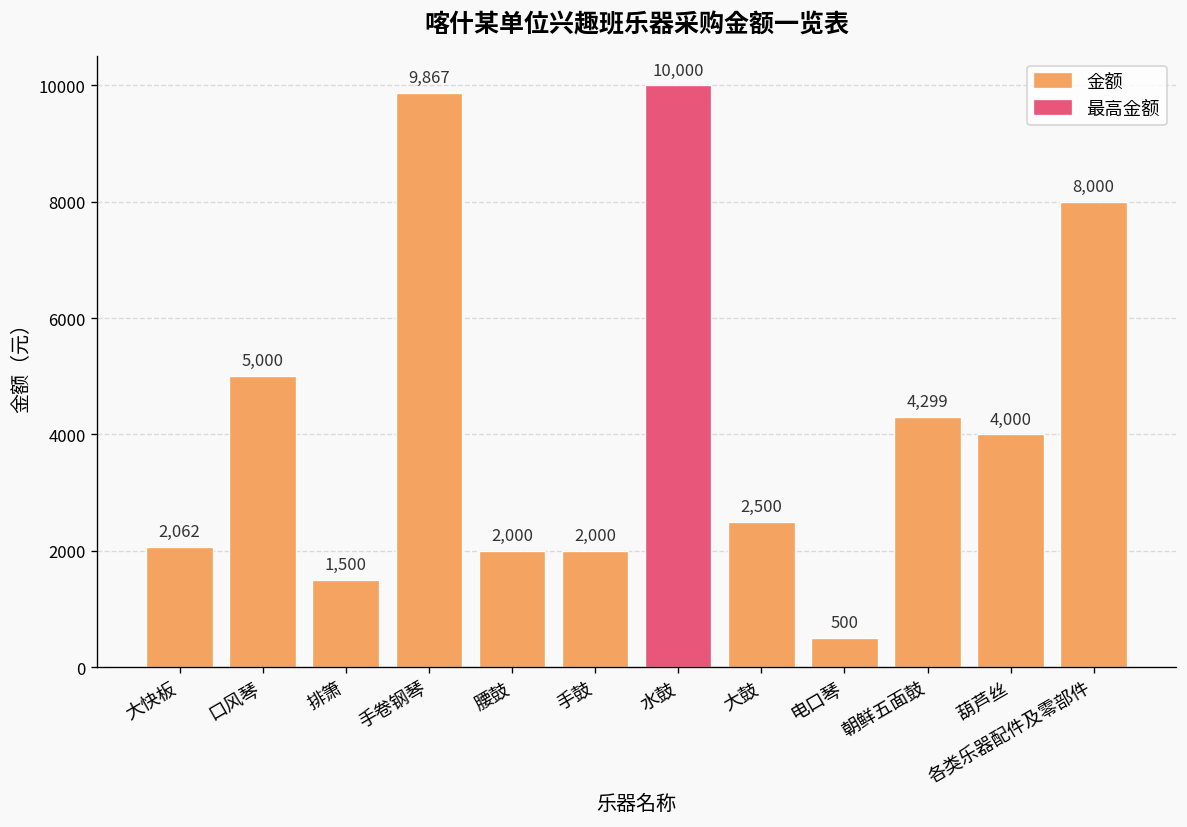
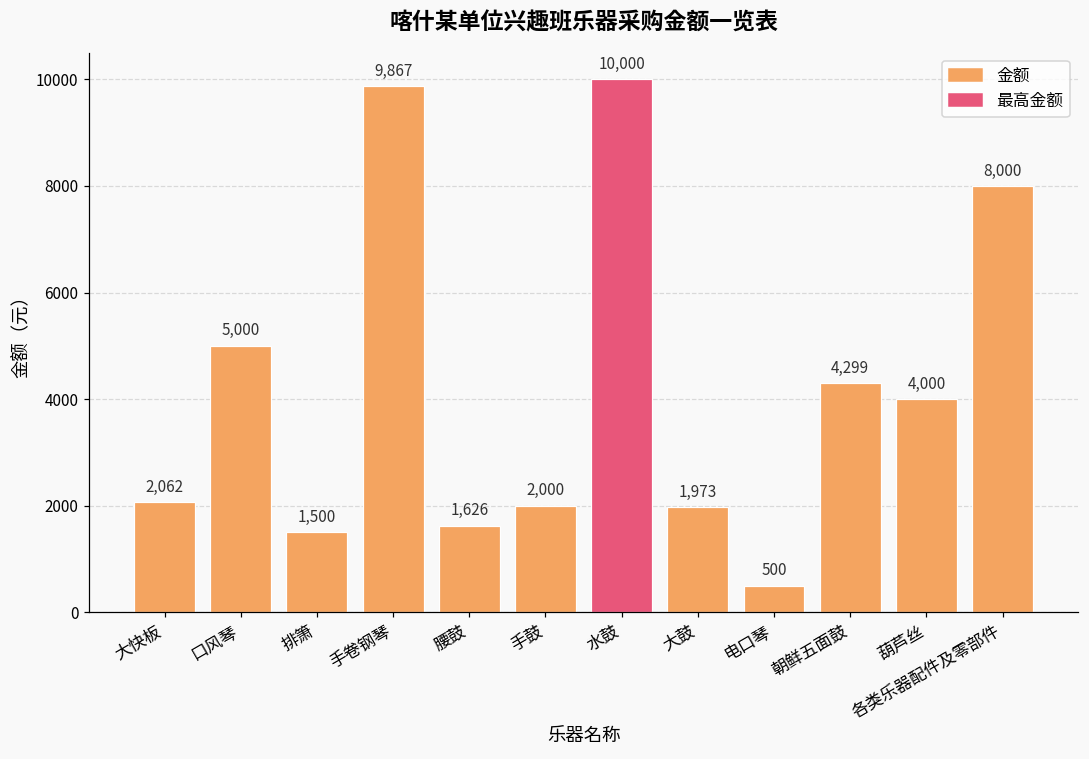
腰鼓: 2,000 -> 1,626
大鼓: 2,500 -> 1,973
